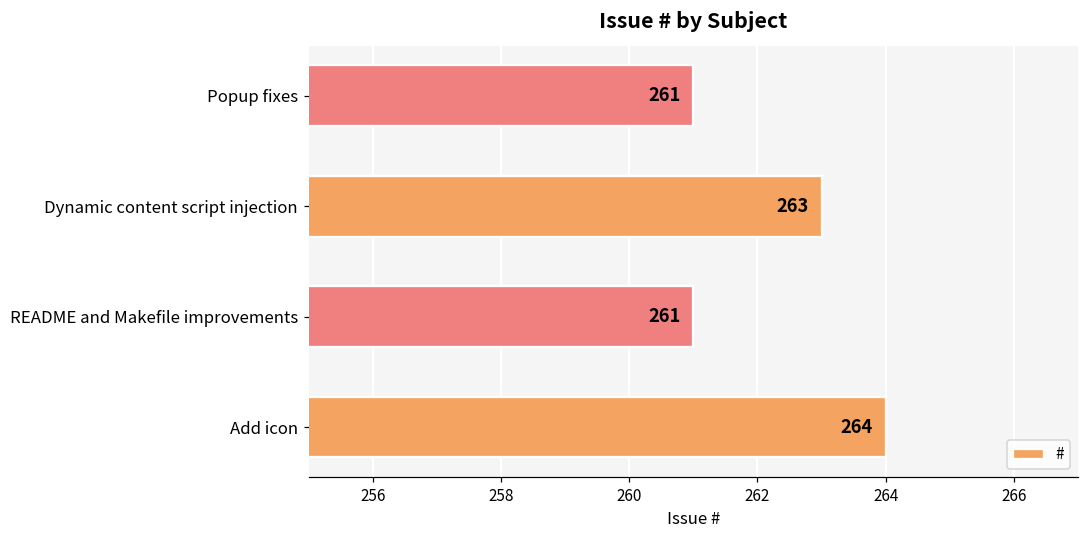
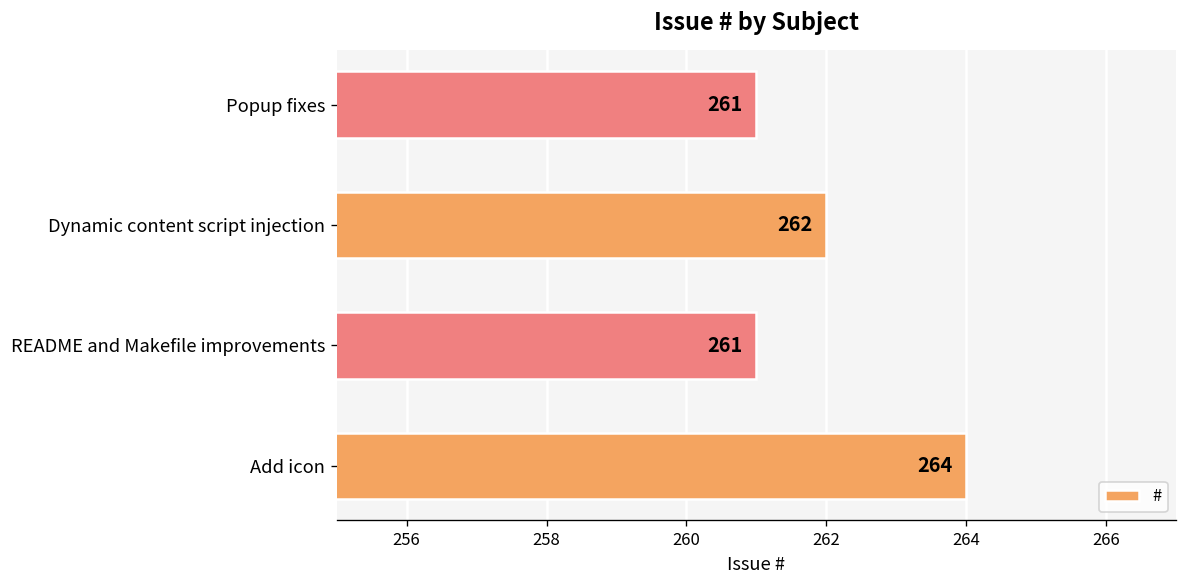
Dynamic content script injection: 263 -> 262
